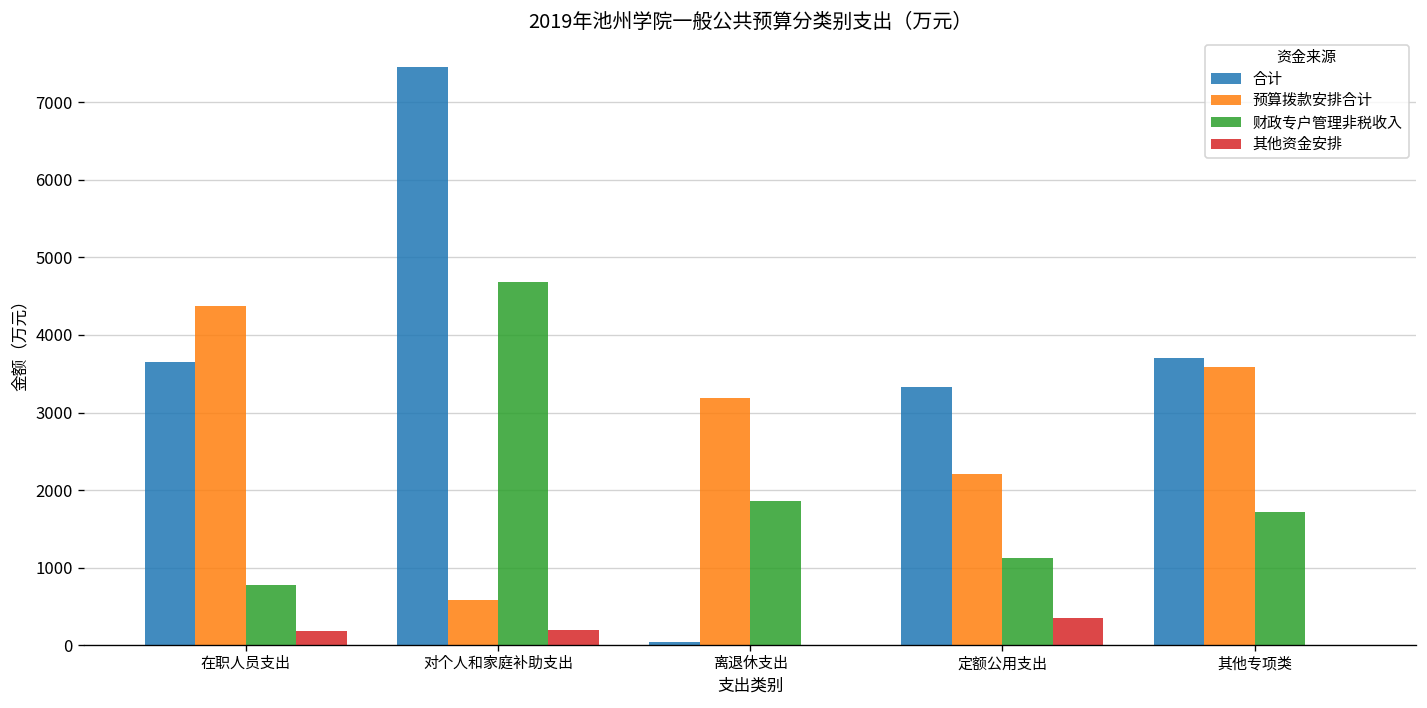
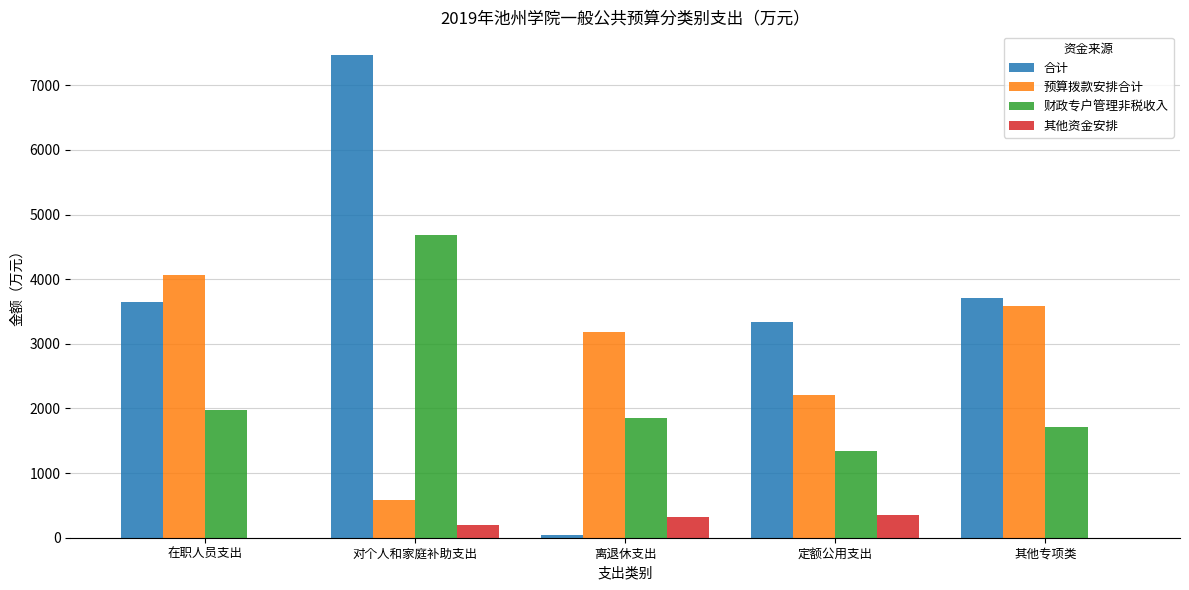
预算拨款安排合计, 在职人员支出: 4400 -> 4100
财政专户管理非税收入, 在职人员支出: 800 -> 2000
其他资金安排, 在职人员支出: 200 -> 0
其他资金安排, 离退休支出: 0 -> 300
财政专户管理非税收入, 定额公用支出: 1100 -> 1300
